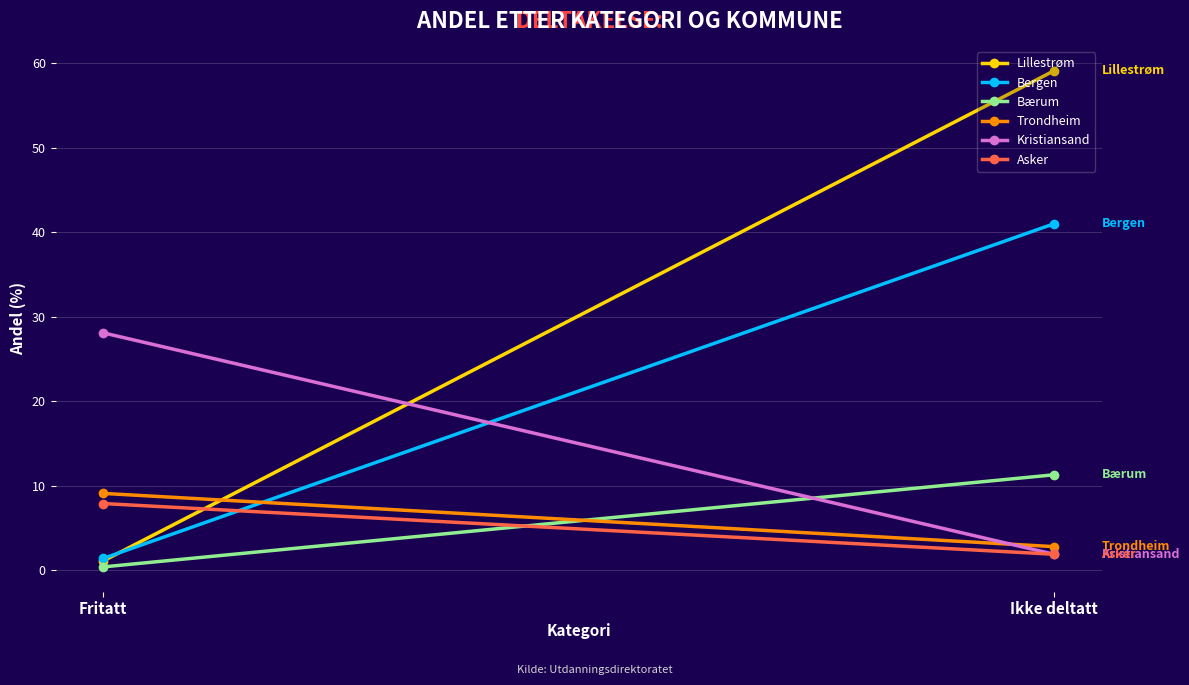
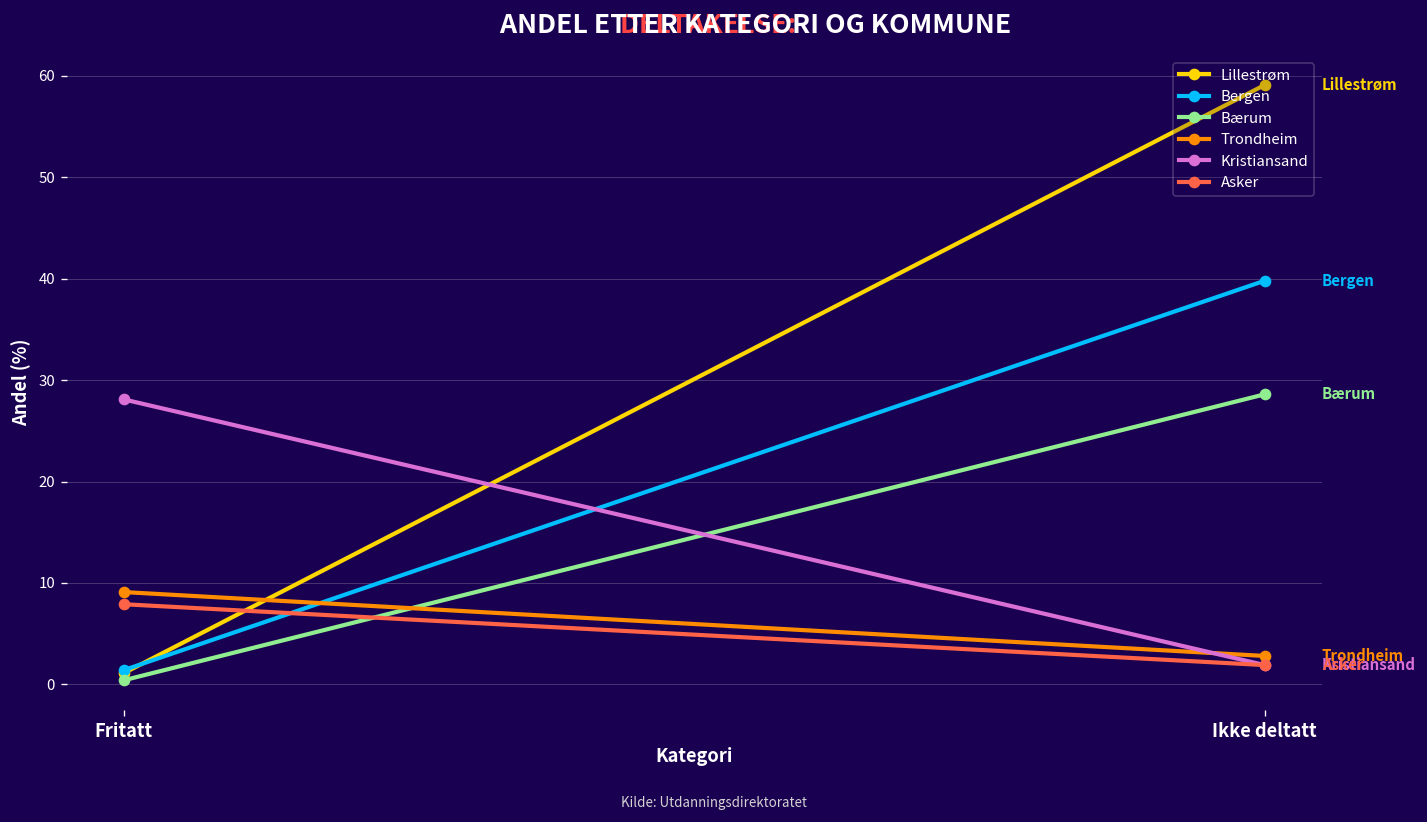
Bergen, Ikke deltatt: 41 -> 40
Bærum, Ikke deltatt: 11 -> 29
